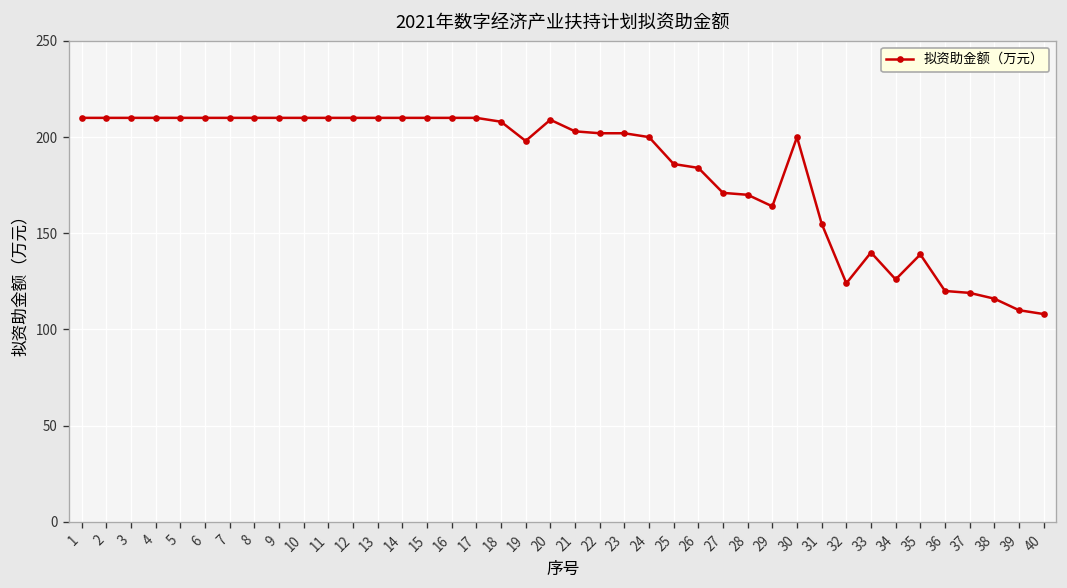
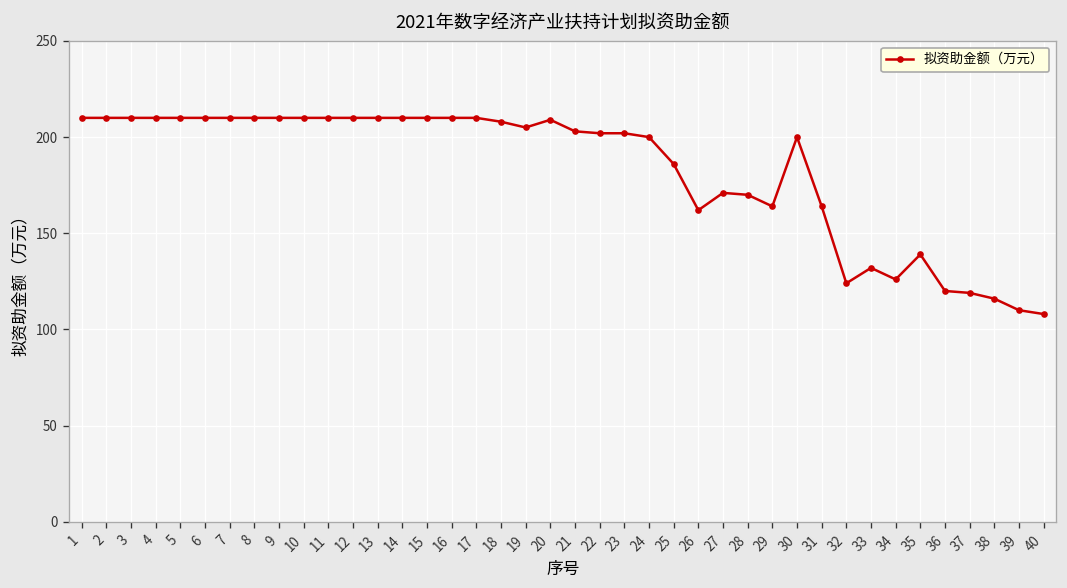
19: 198 -> 205
26: 184 -> 162
31: 155 -> 164
33: 140 -> 132
